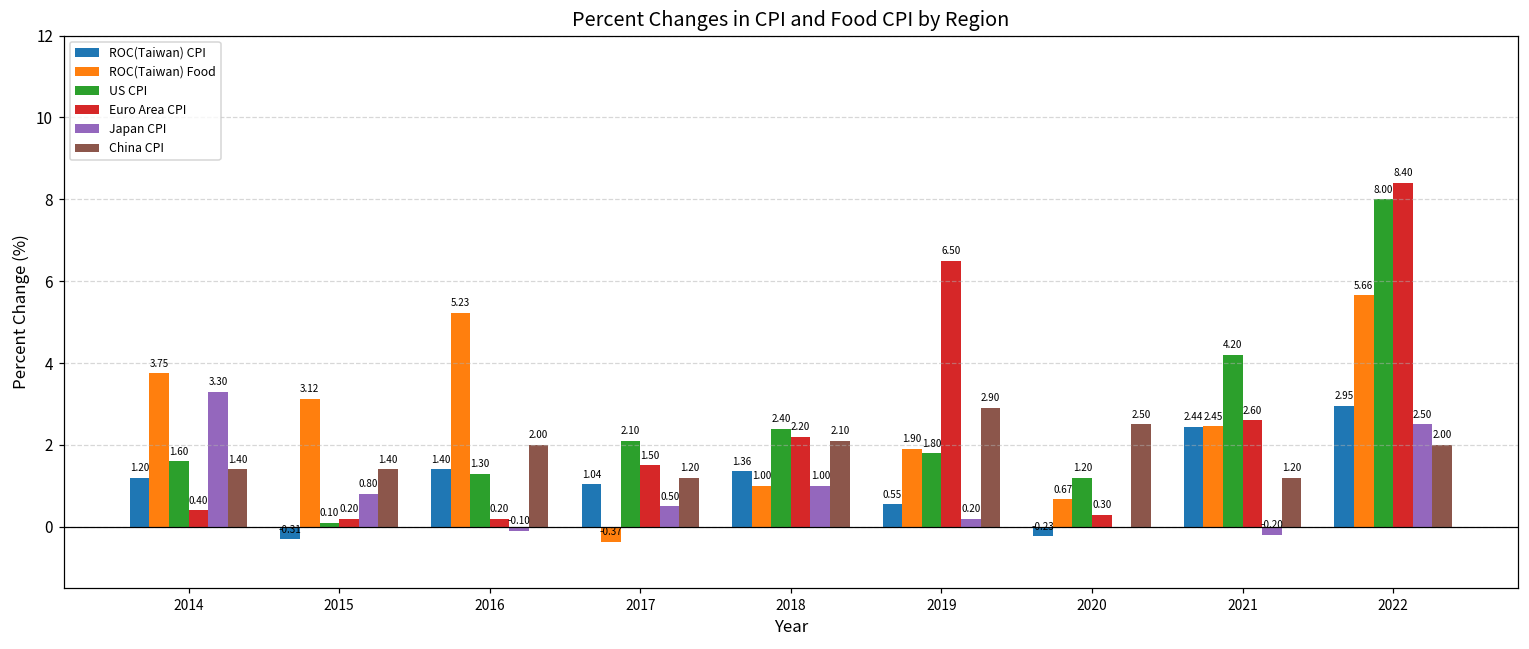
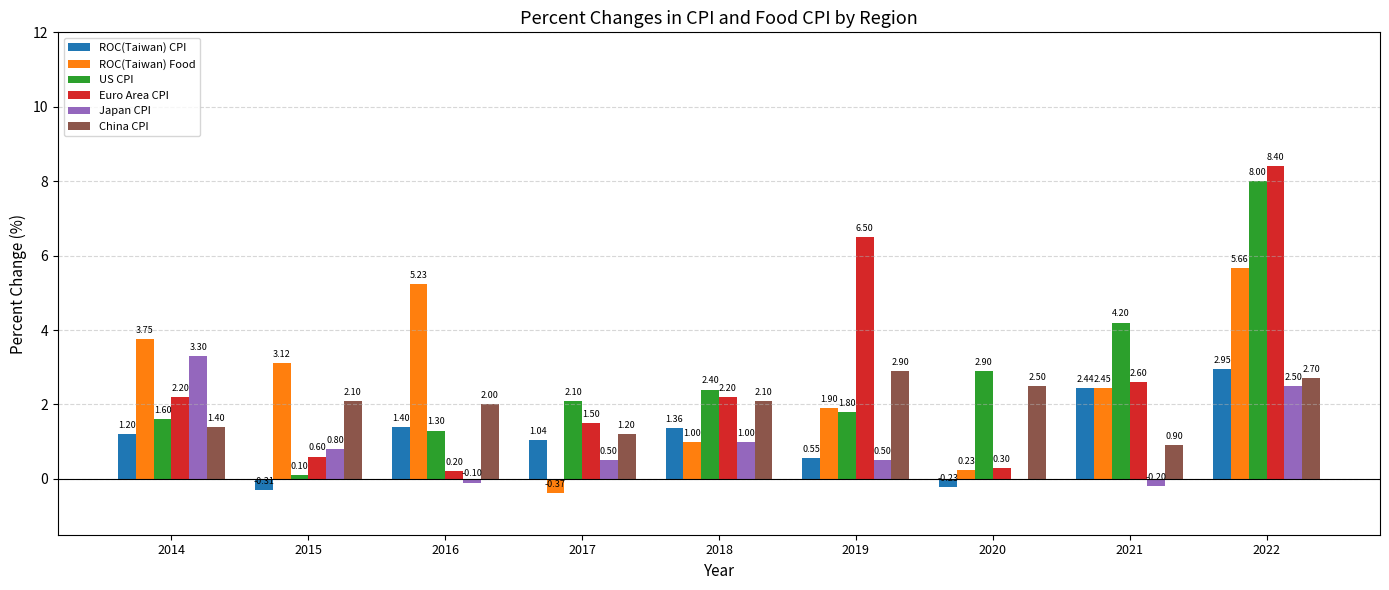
Euro Area CPI, 2014: 0.40 -> 2.20
Euro Area CPI, 2015: 0.20 -> 0.60
China CPI, 2015: 1.40 -> 2.10
Japan CPI, 2019: 0.20 -> 0.50
ROC(Taiwan) Food, 2020: 0.67 -> 0.23
US CPI, 2020: 1.20 -> 2.90
China CPI, 2021: 1.20 -> 0.90
China CPI, 2022: 2.00 -> 2.70
